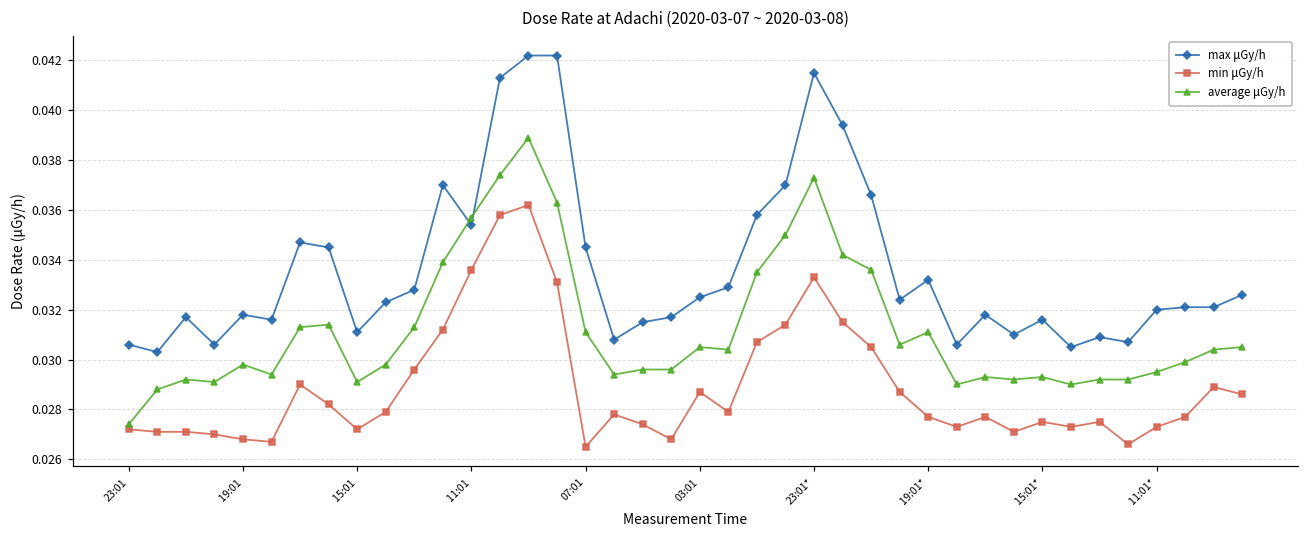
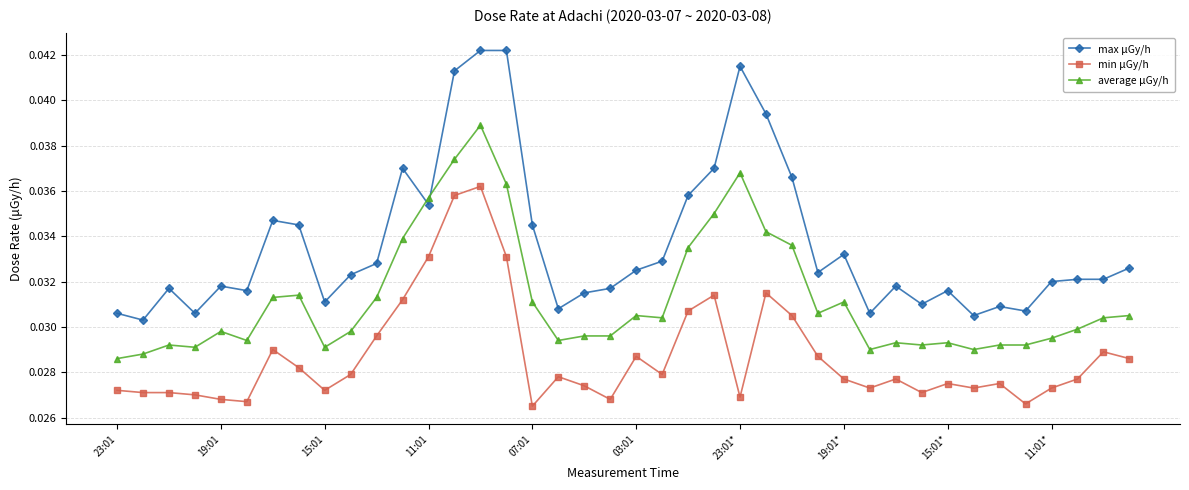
average μGy/h, 23:01: 0.0274 -> 0.0286
min μGy/h, 11:01: 0.0336 -> 0.0331
min μGy/h, 23:01*: 0.0333 -> 0.0269
average μGy/h, 23:01*: 0.0373 -> 0.0368
